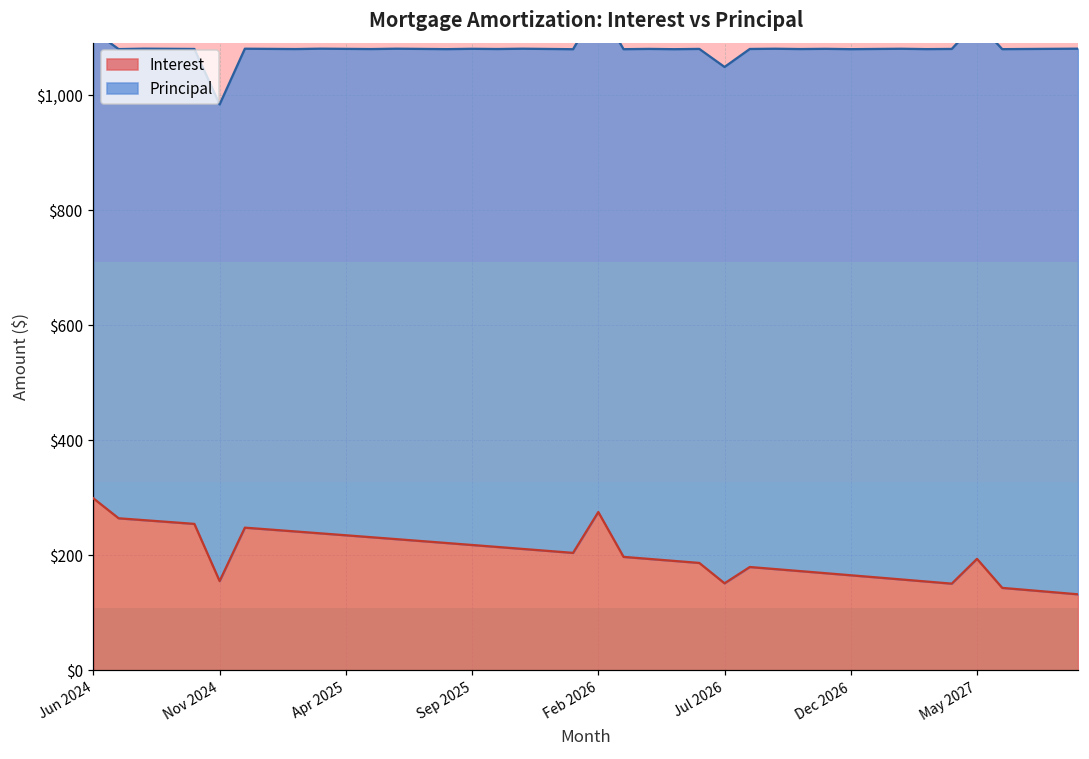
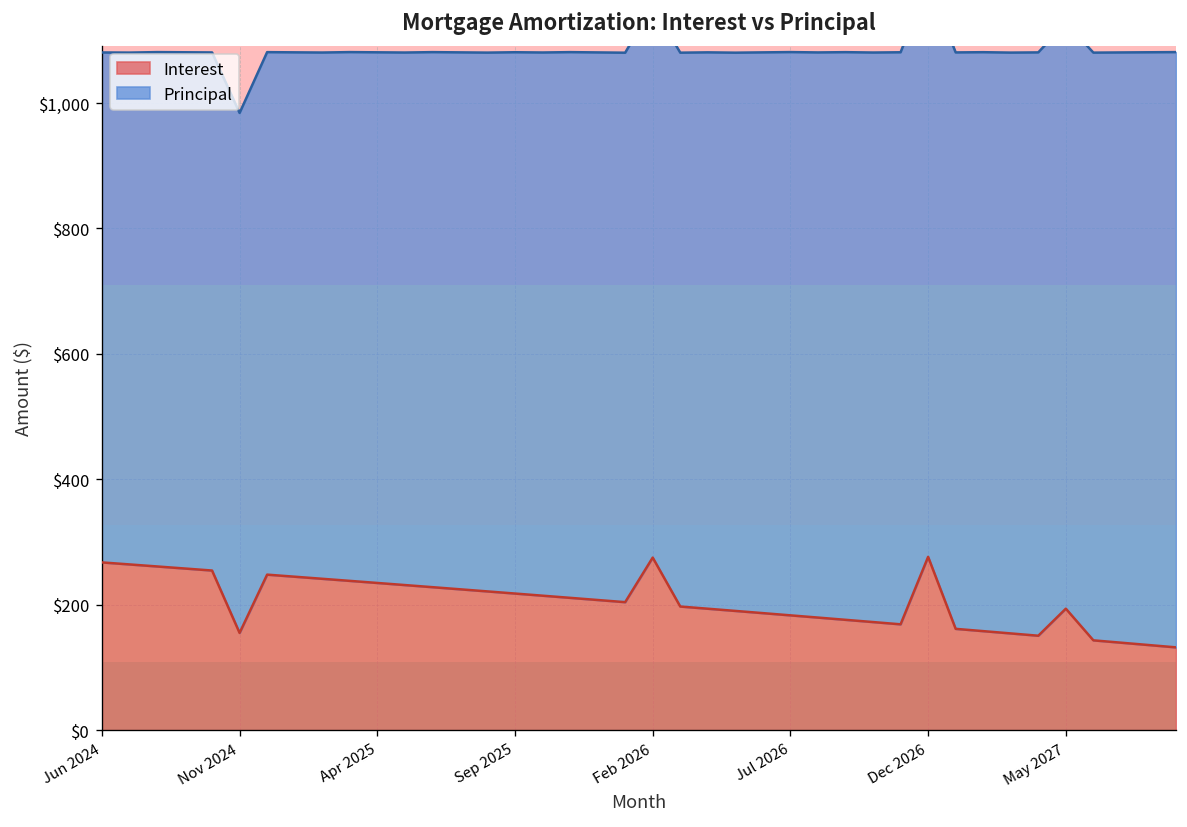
Interest, Jun 2024: $300 -> $270
Interest, Jul 2026: $150 -> $180
Interest, Dec 2026: $170 -> $280
